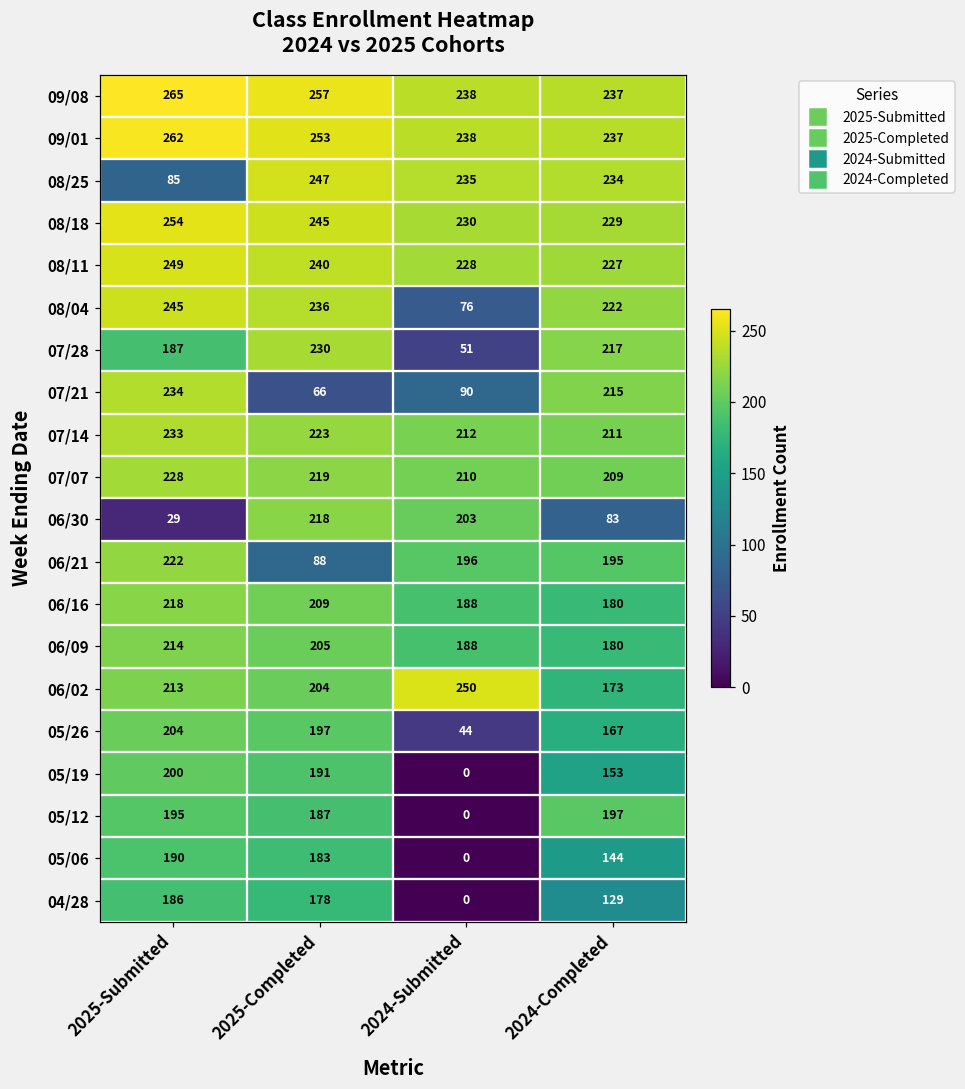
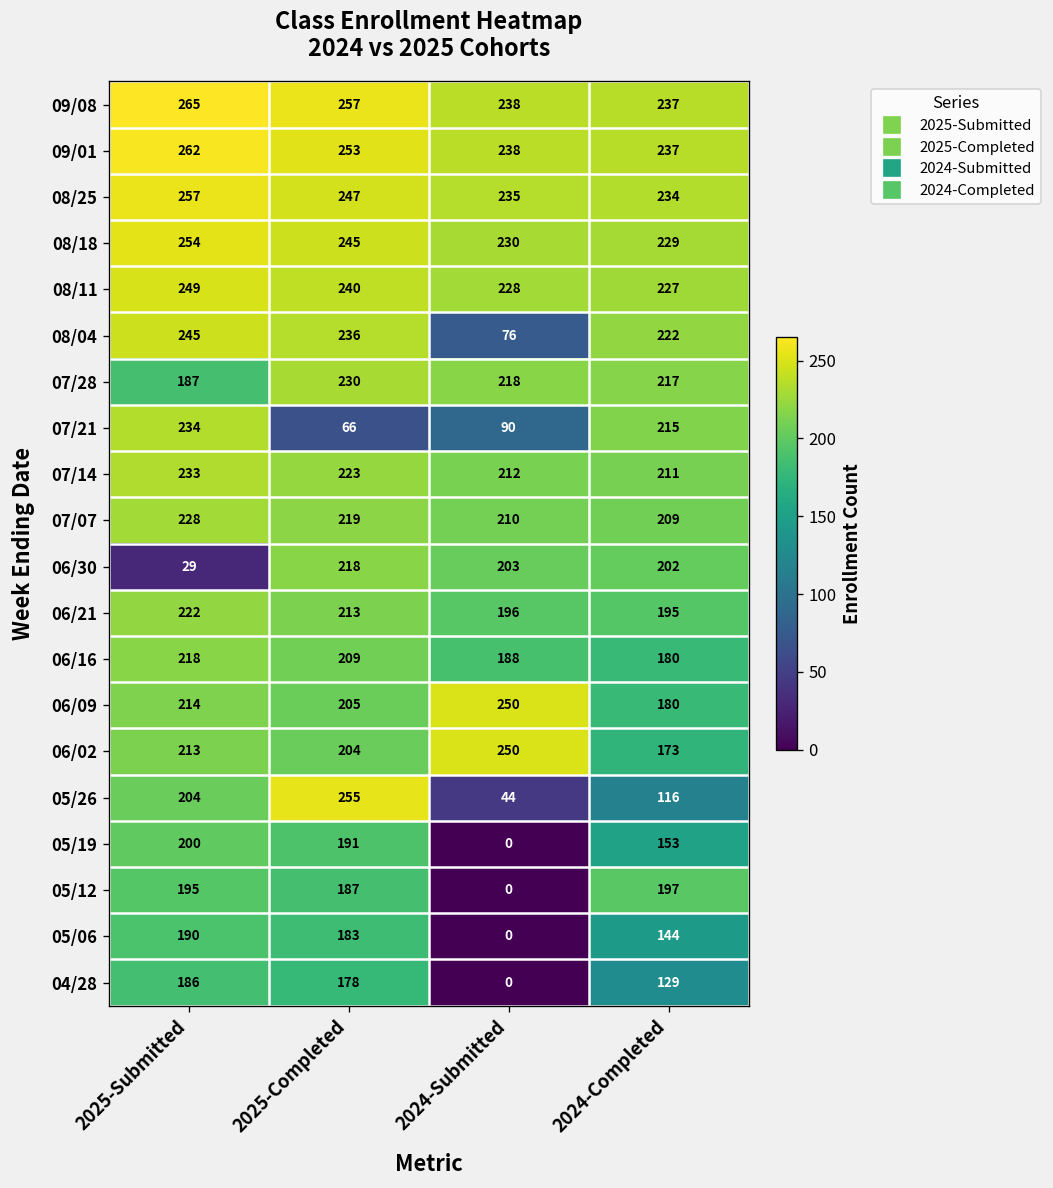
08/25, 2025-Submitted: 85 -> 257
07/28, 2024-Submitted: 51 -> 218
06/30, 2024-Completed: 83 -> 202
06/21, 2025-Completed: 88 -> 213
06/09, 2024-Submitted: 188 -> 250
05/26, 2025-Completed: 197 -> 255
05/26, 2024-Completed: 167 -> 116
